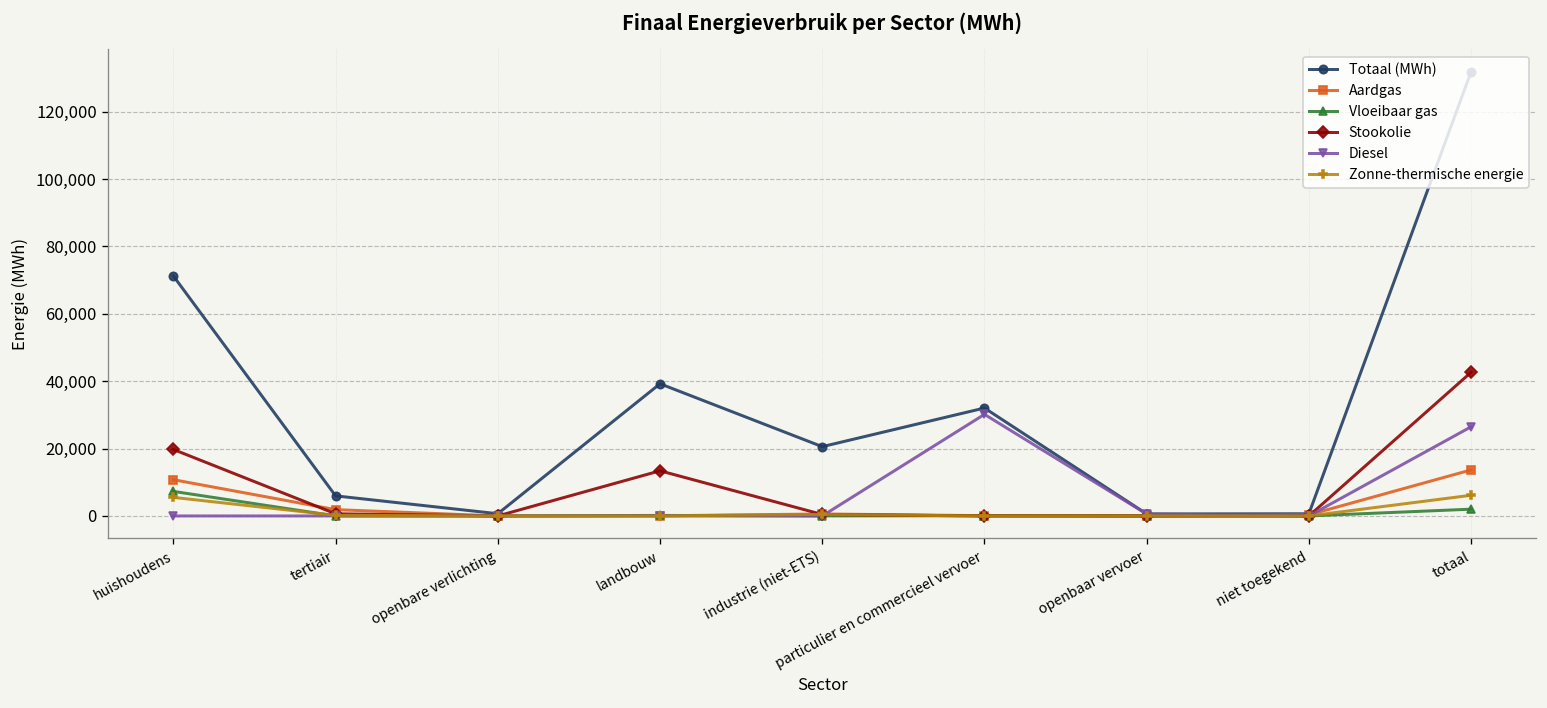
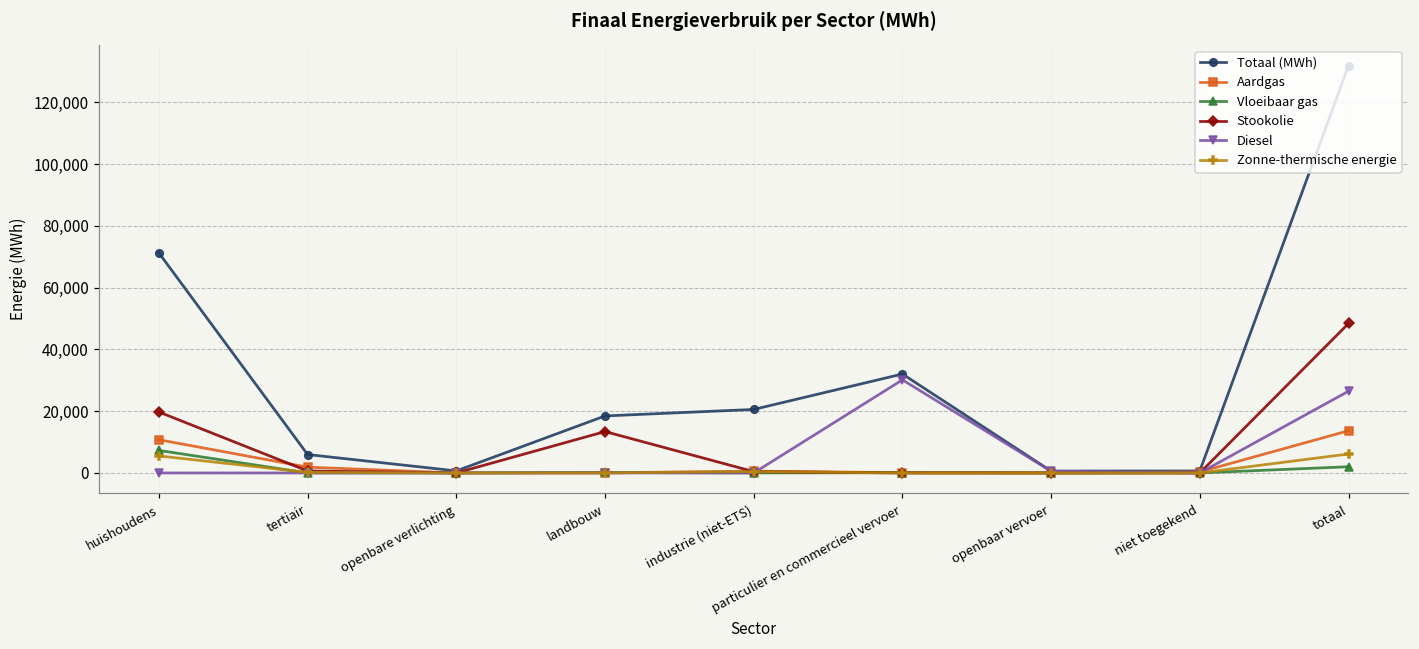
Totaal (MWh), landbouw: 39,000 -> 18,000
Stookolie, totaal: 43,000 -> 48,000
